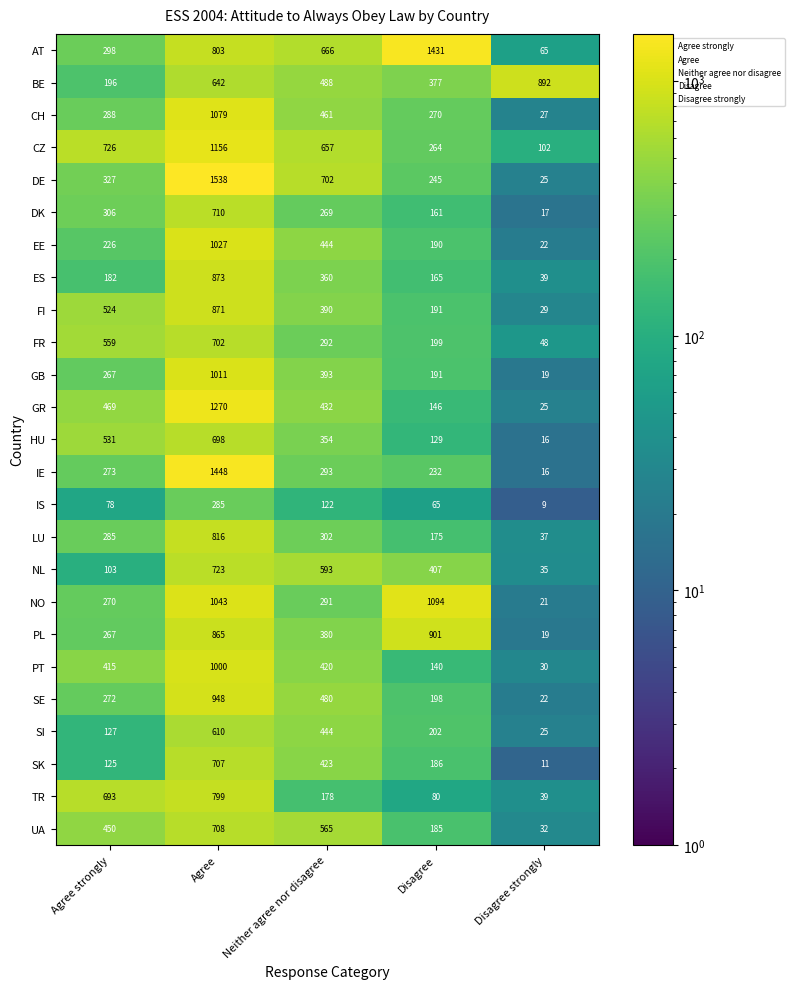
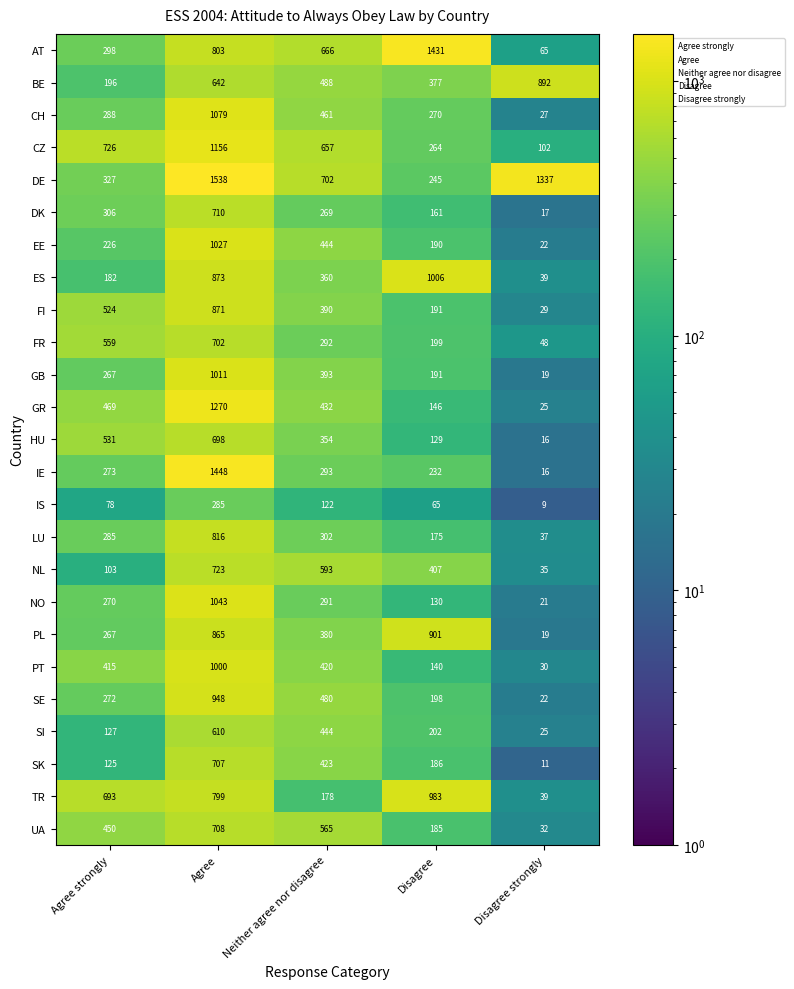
DE, Disagree strongly: 25 -> 1337
ES, Disagree: 165 -> 1006
NO, Disagree: 1094 -> 130
TR, Disagree: 80 -> 983
